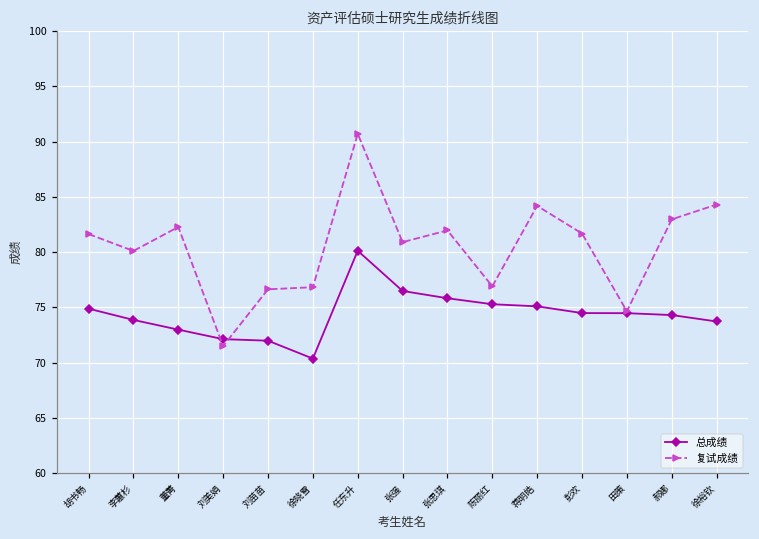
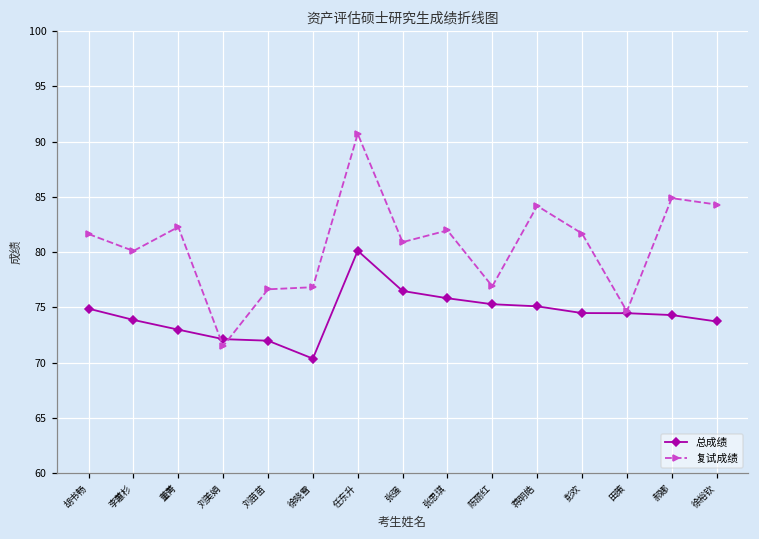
复试成绩, 郝娜: 83.0 -> 84.9
